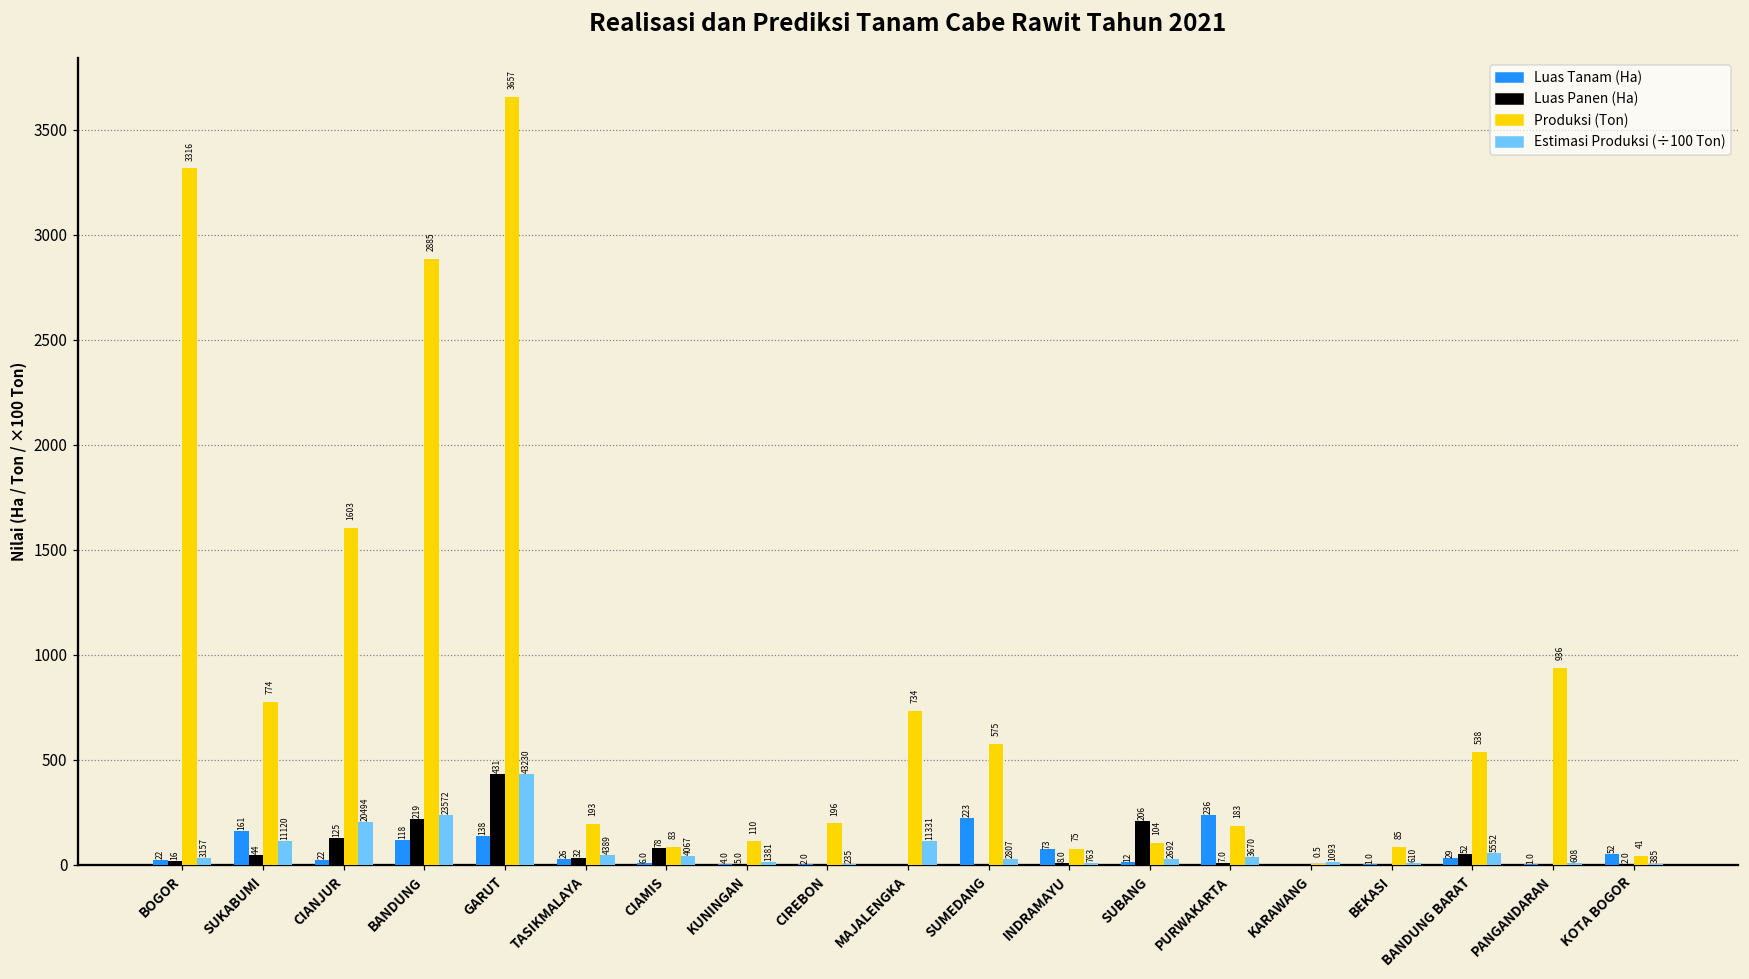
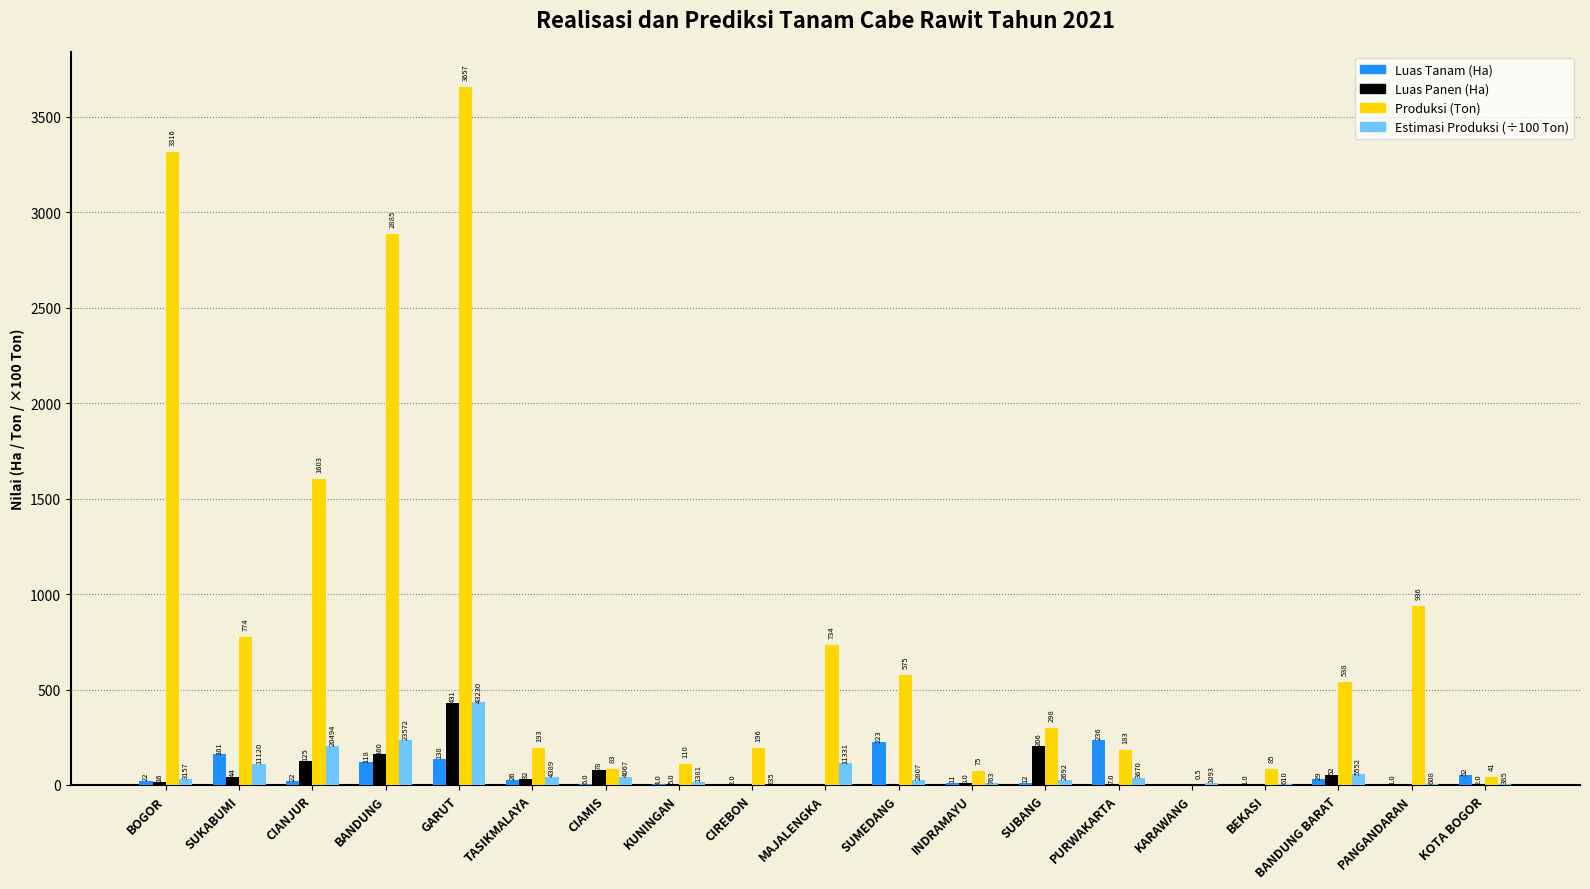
Luas Panen (Ha), BANDUNG: 219 -> 160
Luas Tanam (Ha), INDRAMAYU: 73 -> 11
Produksi (Ton), SUBANG: 104 -> 298
